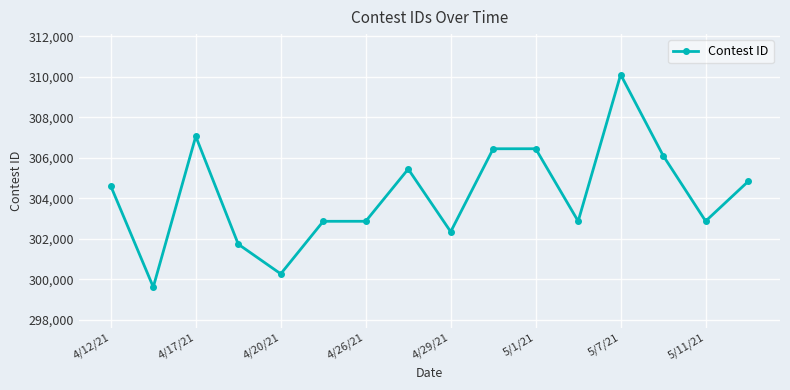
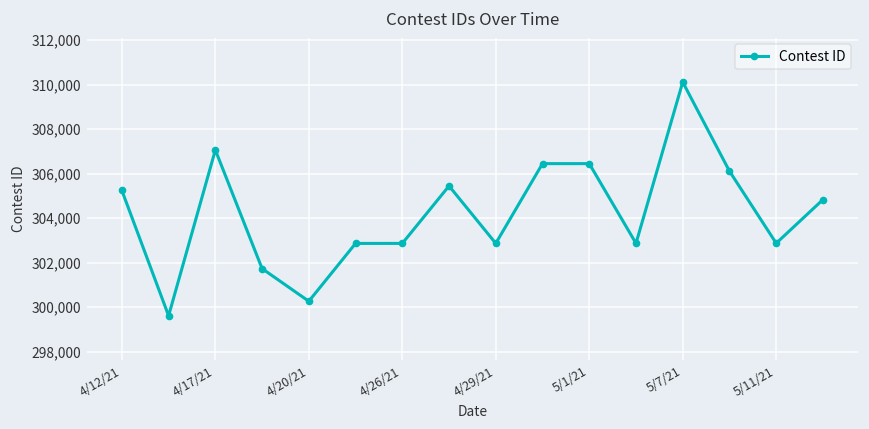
4/12/21: 304,600 -> 305,200
4/29/21: 302,400 -> 302,900
